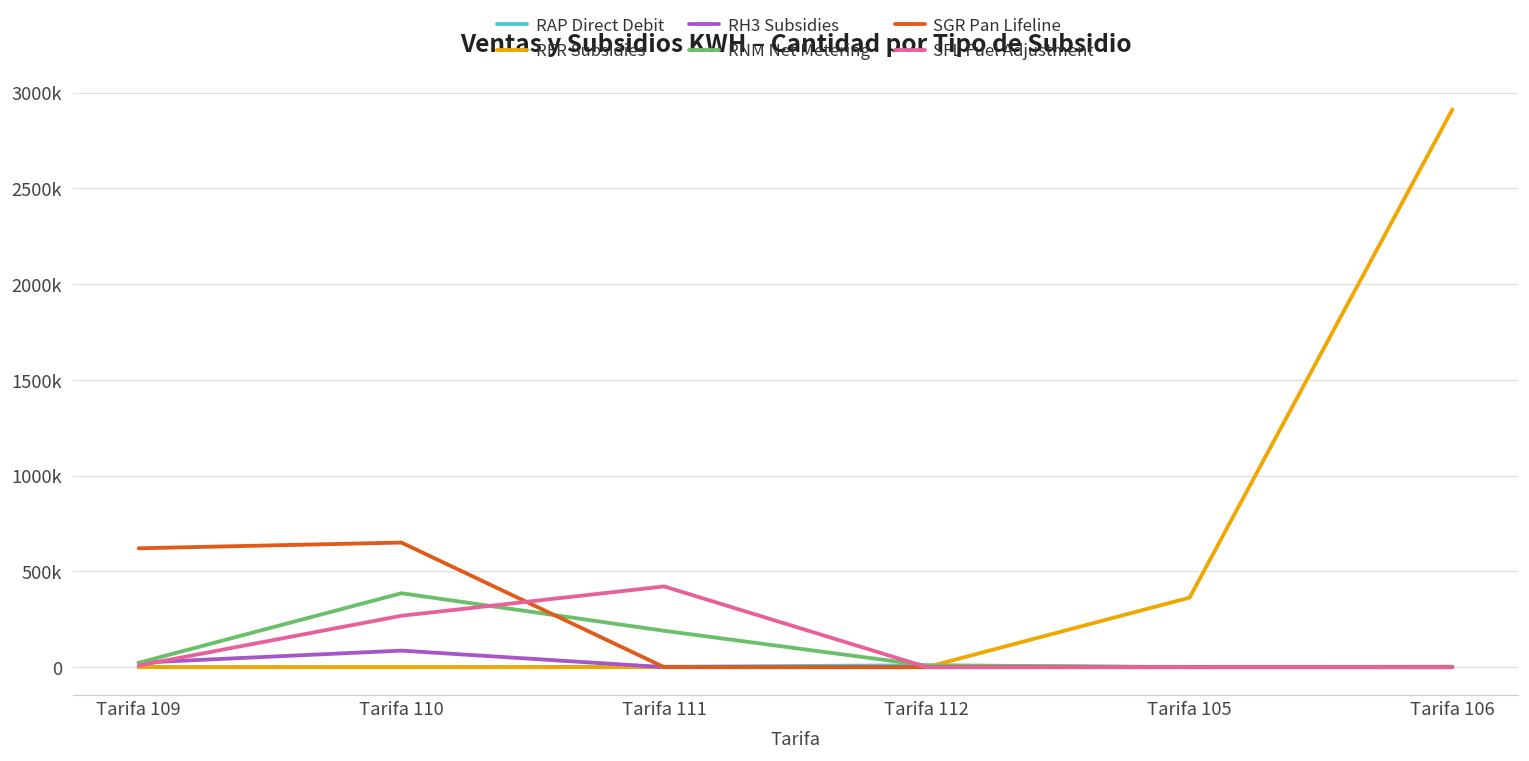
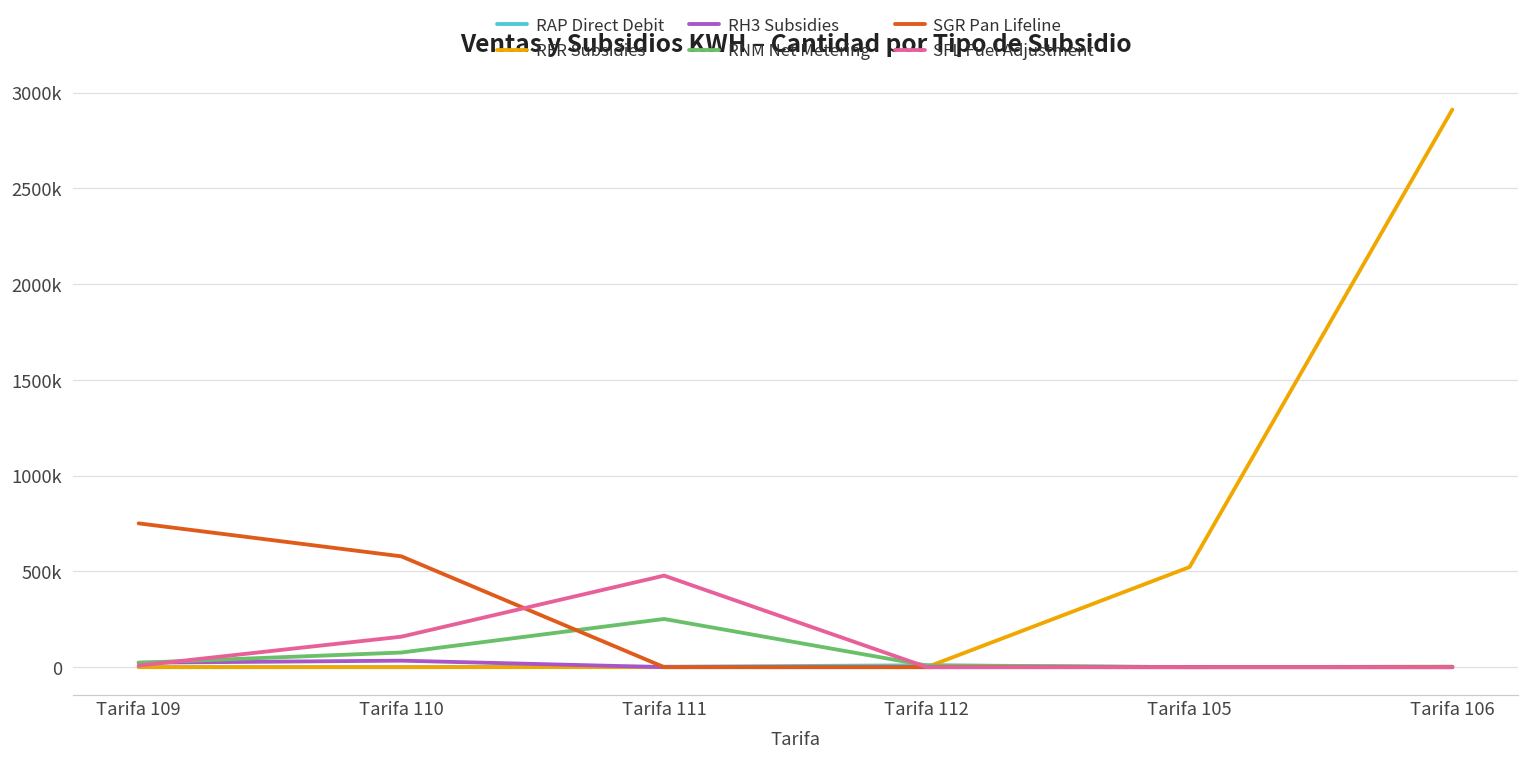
SGR Pan Lifeline, Tarifa 109: 620000 -> 750000
RH3 Subsidies, Tarifa 110: 90000 -> 30000
RNM Net Metering, Tarifa 110: 390000 -> 80000
SGR Pan Lifeline, Tarifa 110: 650000 -> 580000
SFL Fuel Adjustment, Tarifa 110: 270000 -> 160000
RNM Net Metering, Tarifa 111: 190000 -> 250000
SFL Fuel Adjustment, Tarifa 111: 420000 -> 480000
RFR Subsidies, Tarifa 105: 360000 -> 520000
